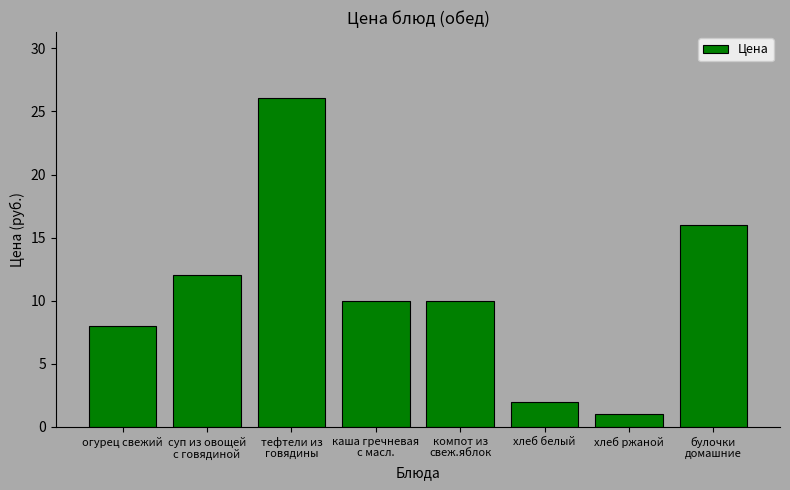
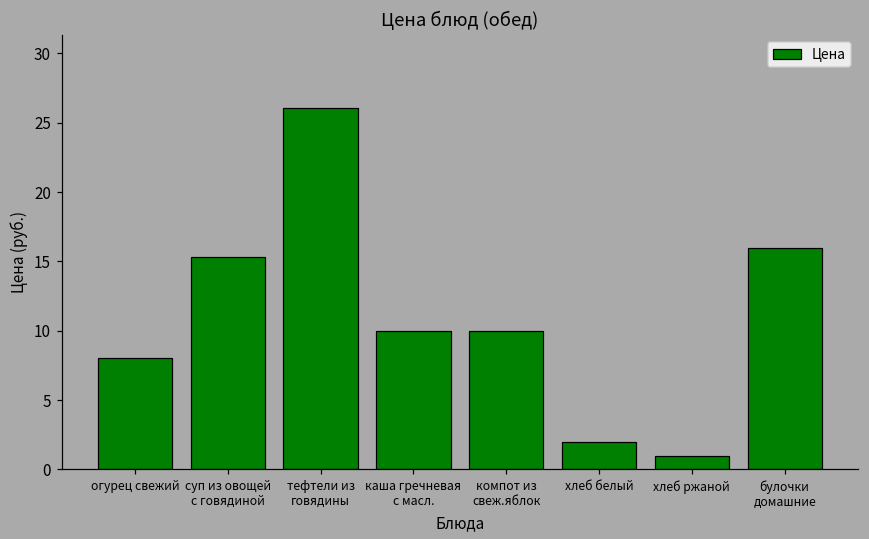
суп из овощей с говядиной: 12.0 -> 15.3
